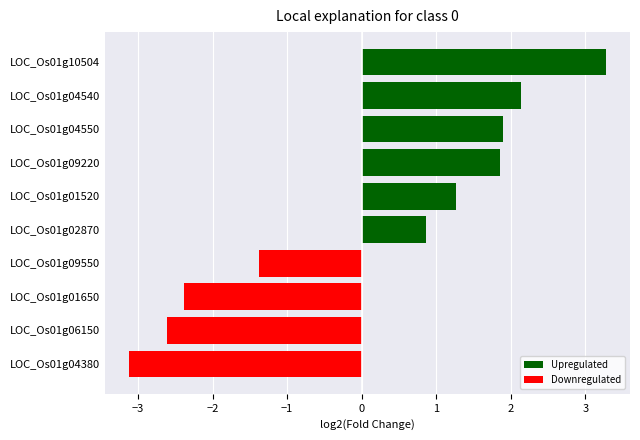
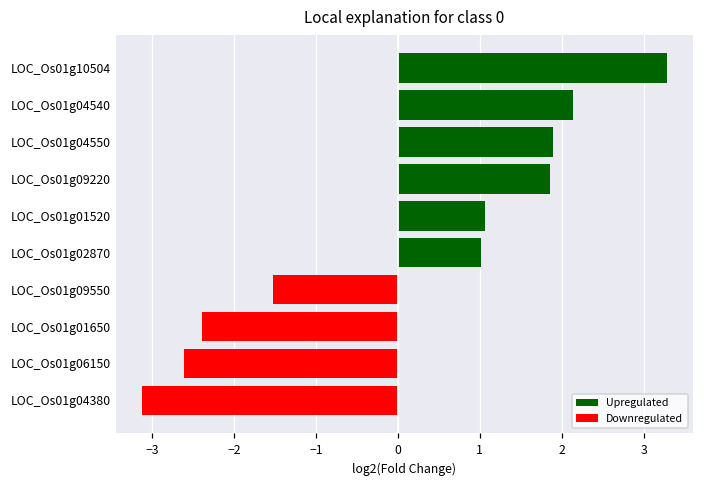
LOC_Os01g01520: 1.3 -> 1.1
LOC_Os01g02870: 0.9 -> 1.0
LOC_Os01g09550: -1.4 -> -1.5
